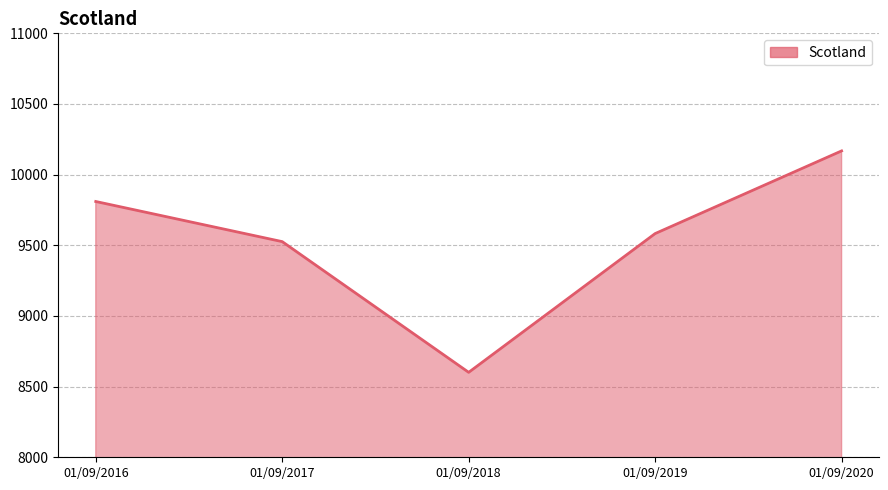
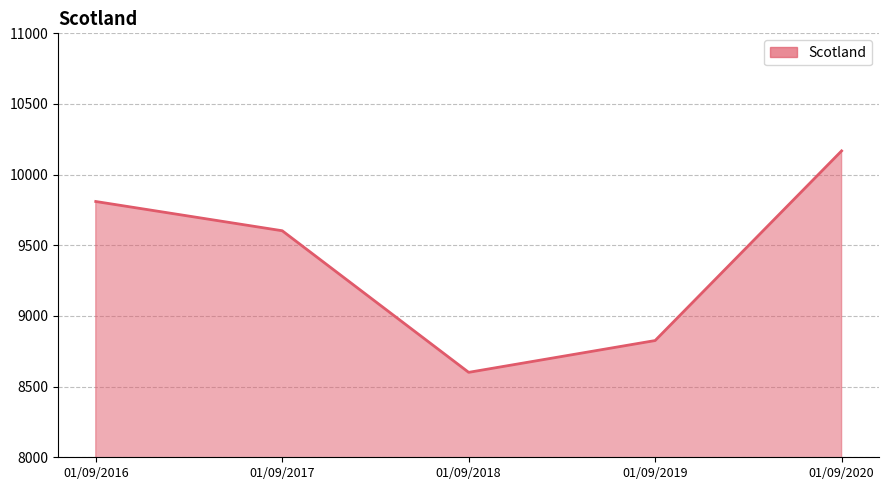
01/09/2017: 9530 -> 9600
01/09/2019: 9580 -> 8830
